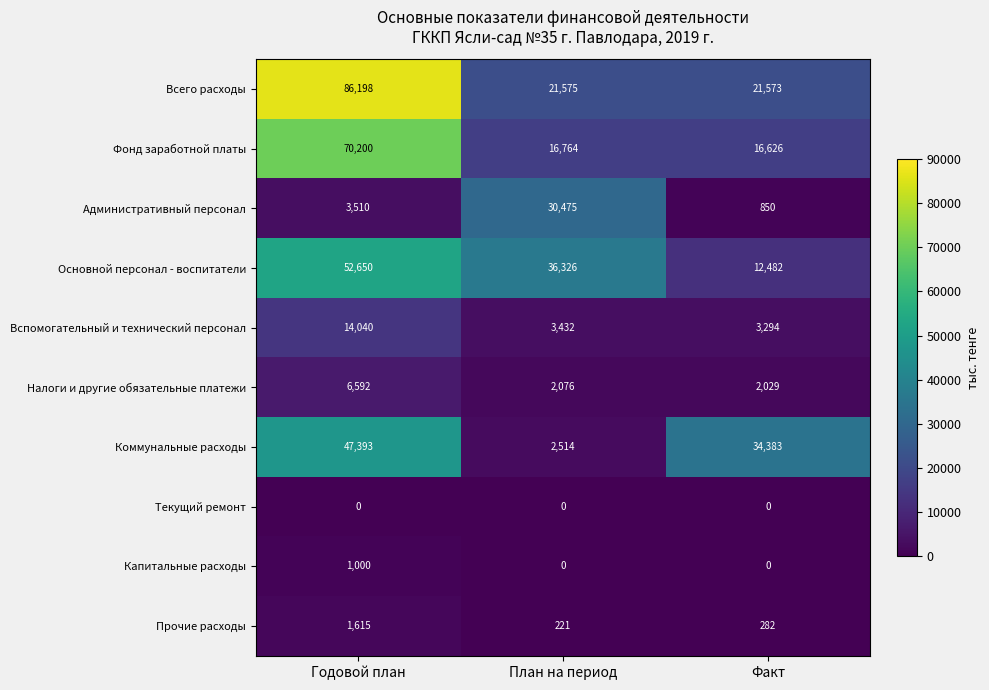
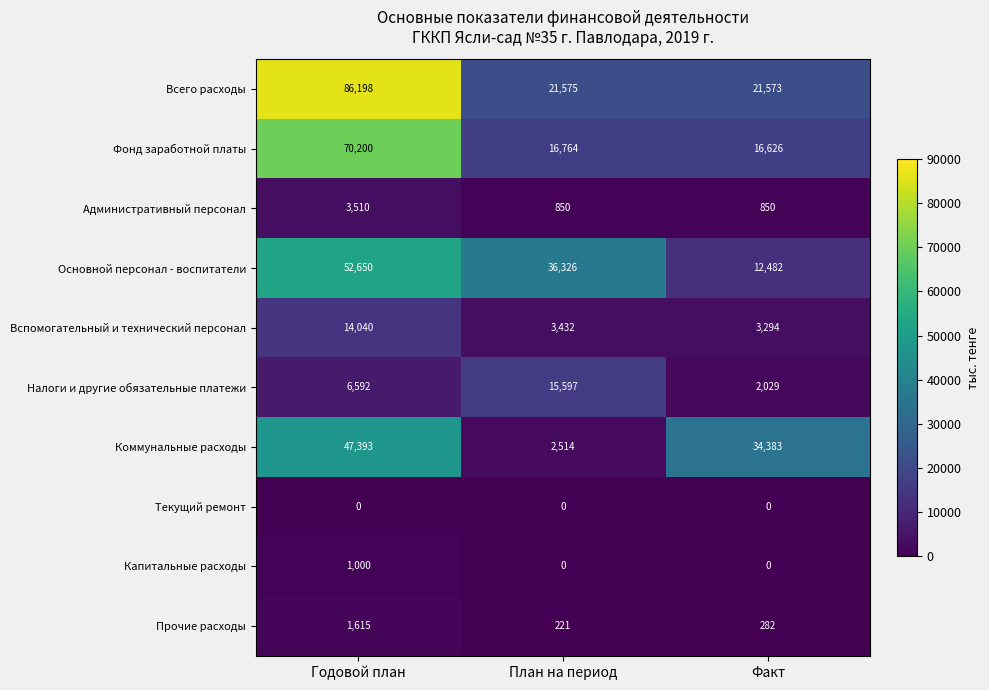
Административный персонал, План на период: 30,475 -> 850
Налоги и другие обязательные платежи, План на период: 2,076 -> 15,597
